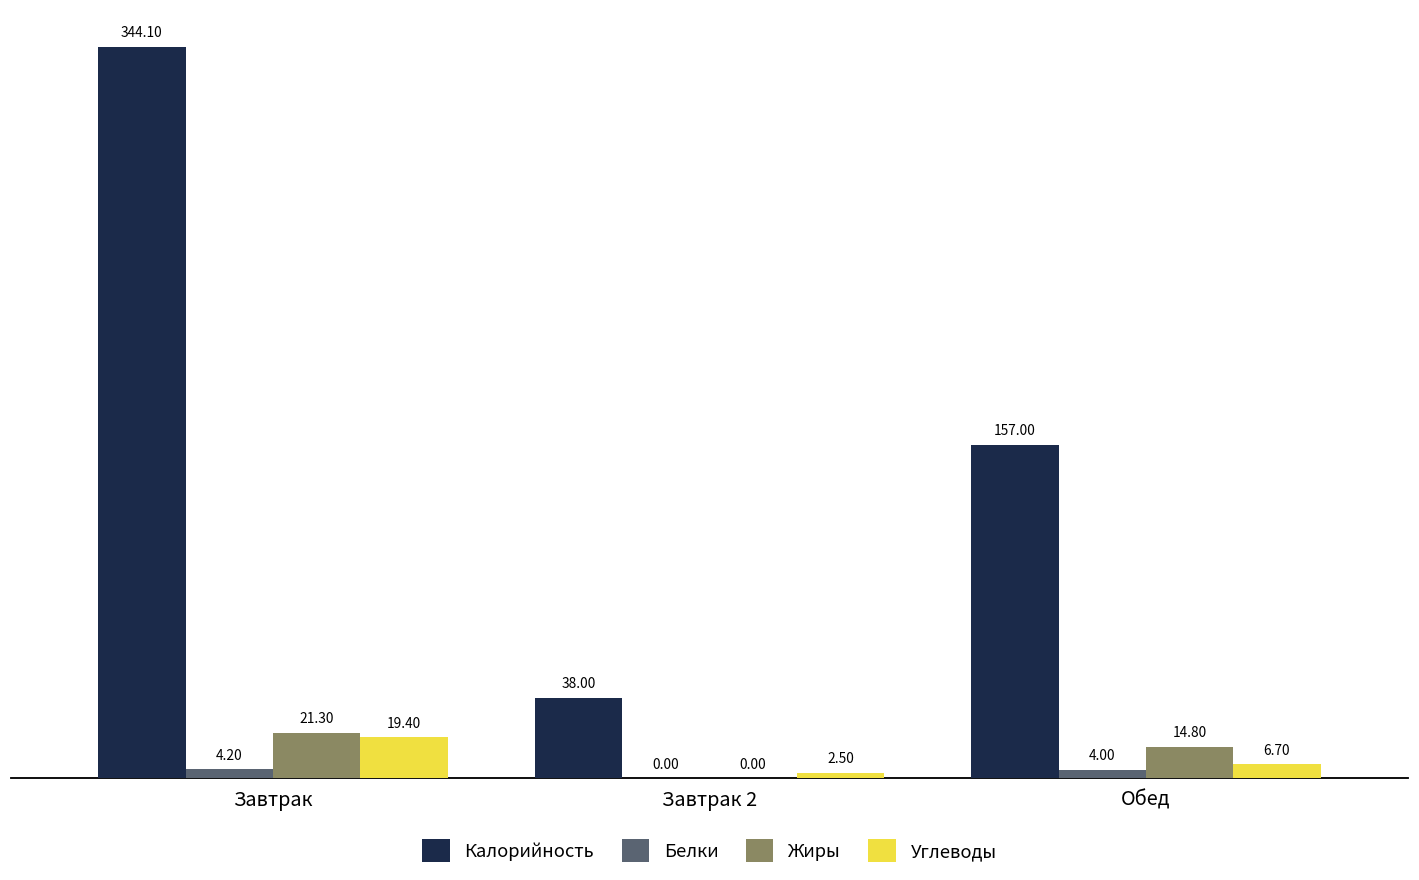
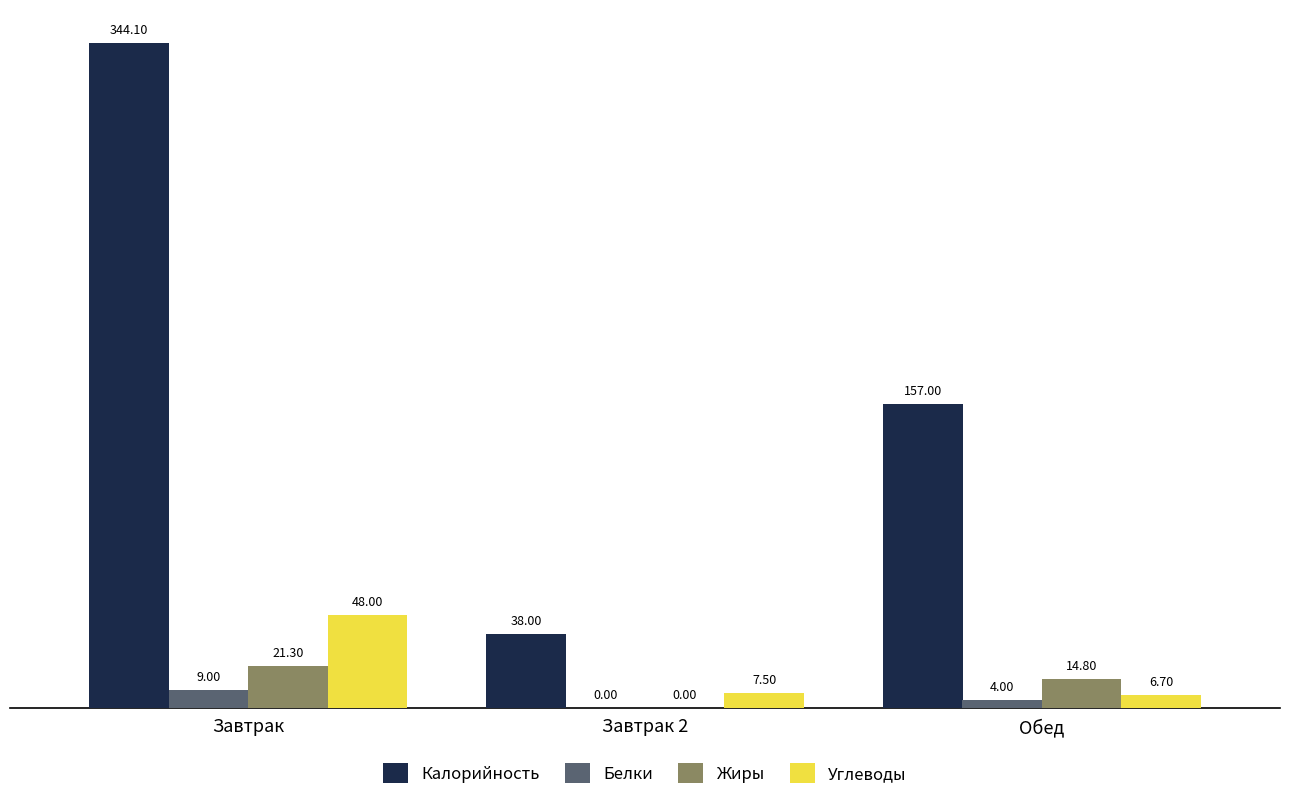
Белки, Завтрак: 4.20 -> 9.00
Углеводы, Завтрак: 19.40 -> 48.00
Углеводы, Завтрак 2: 2.50 -> 7.50
